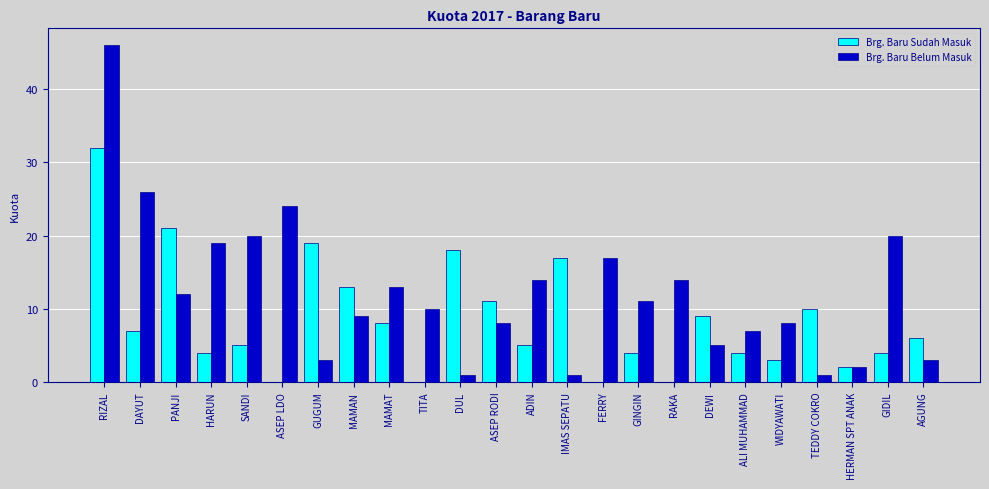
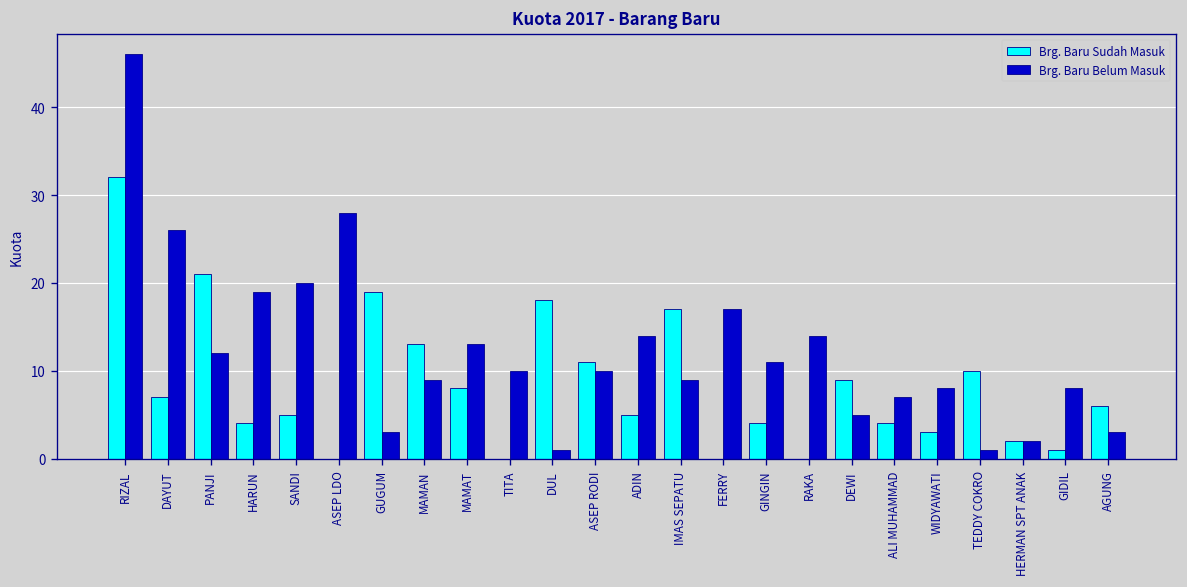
Brg. Baru Belum Masuk, ASEP LDO: 24 -> 28
Brg. Baru Belum Masuk, ASEP RODI: 8 -> 10
Brg. Baru Belum Masuk, IMAS SEPATU: 1 -> 9
Brg. Baru Sudah Masuk, GIDIL: 4 -> 1
Brg. Baru Belum Masuk, GIDIL: 20 -> 8
